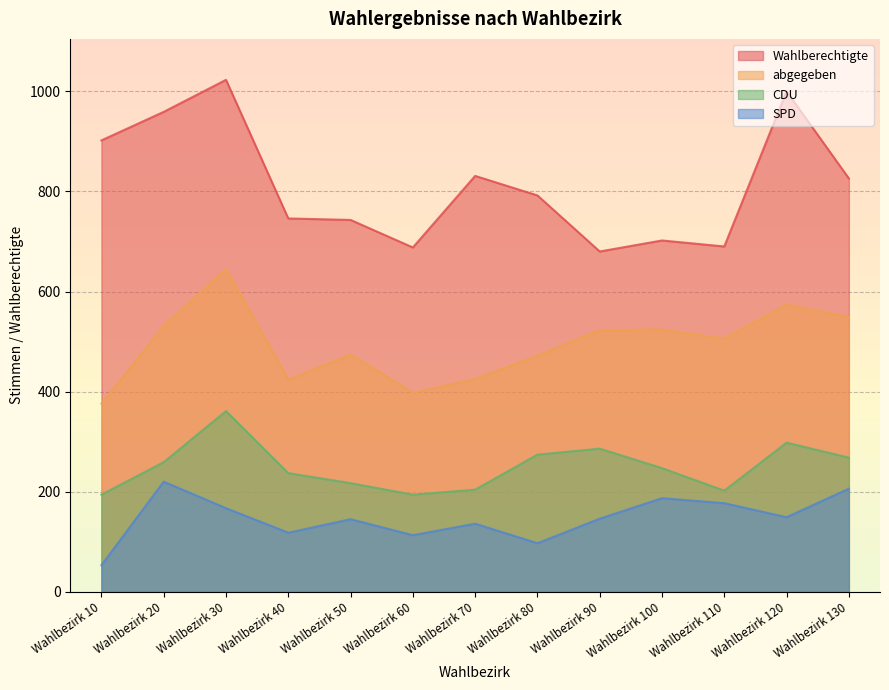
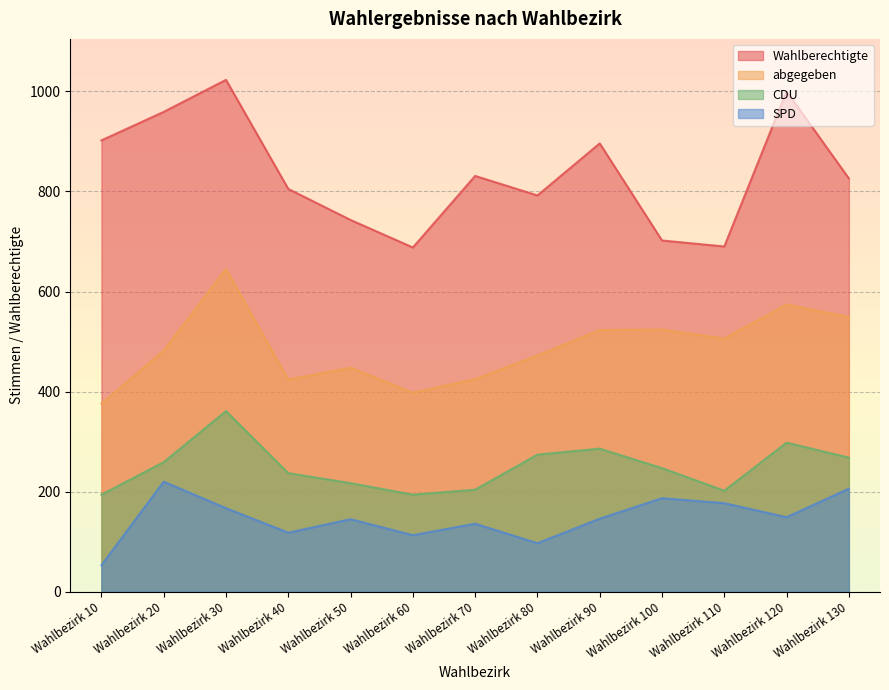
abgegeben, Wahlbezirk 20: 530 -> 480
Wahlberechtigte, Wahlbezirk 40: 750 -> 810
abgegeben, Wahlbezirk 50: 470 -> 450
Wahlberechtigte, Wahlbezirk 90: 680 -> 900
